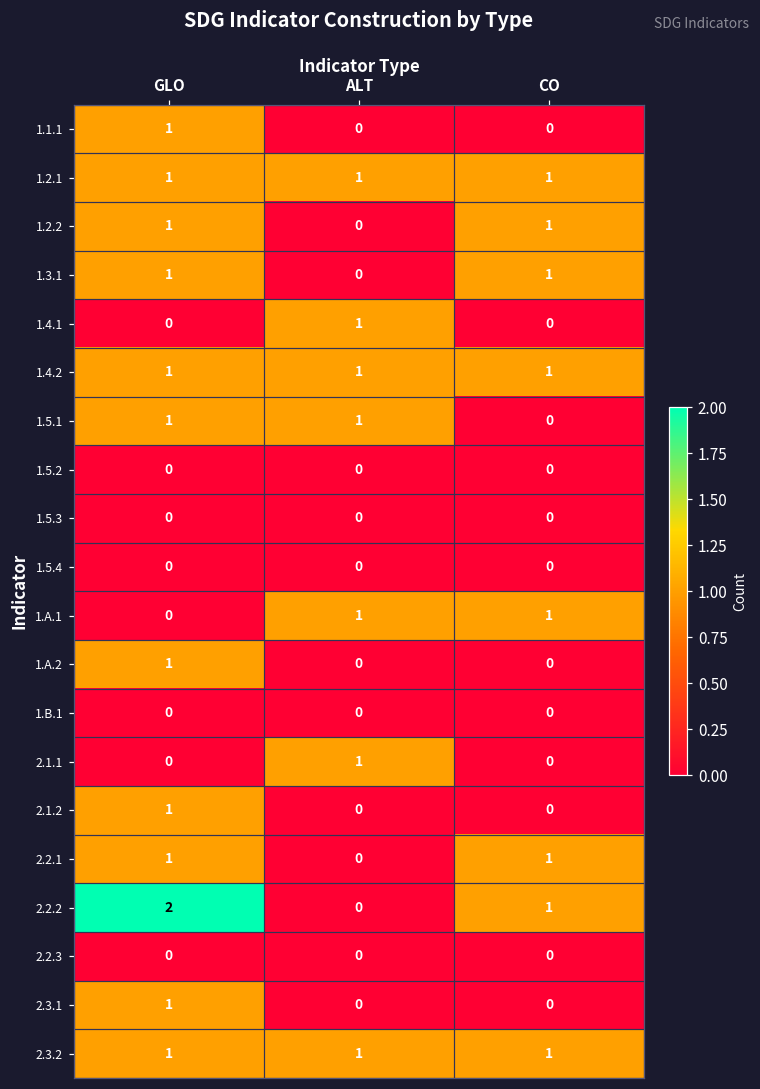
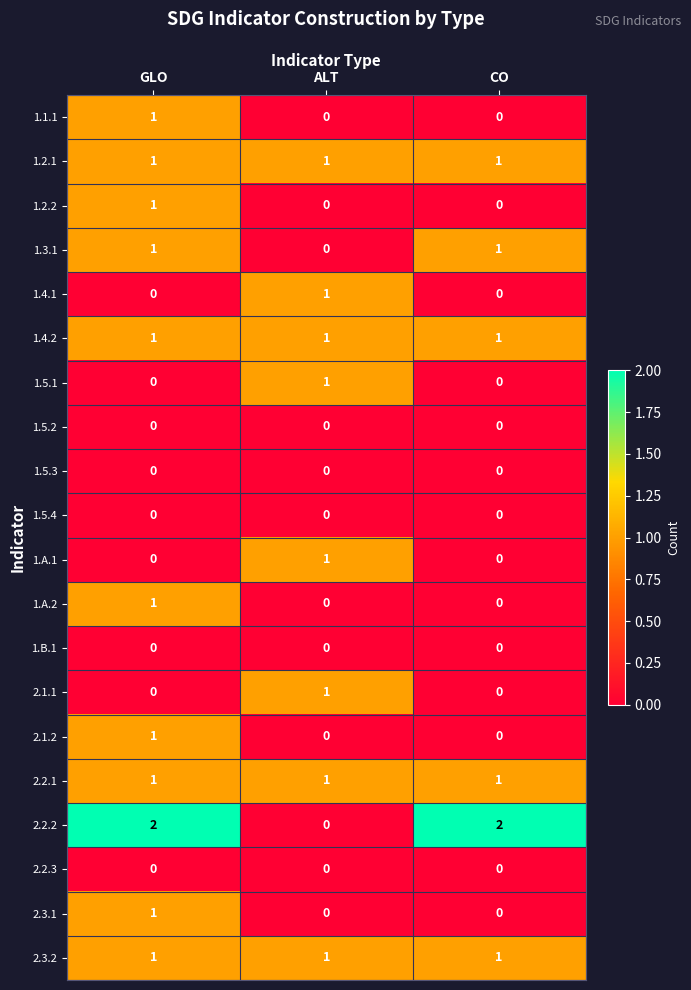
1.2.2, CO: 1 -> 0
1.5.1, GLO: 1 -> 0
1.A.1, CO: 1 -> 0
2.2.1, ALT: 0 -> 1
2.2.2, CO: 1 -> 2
